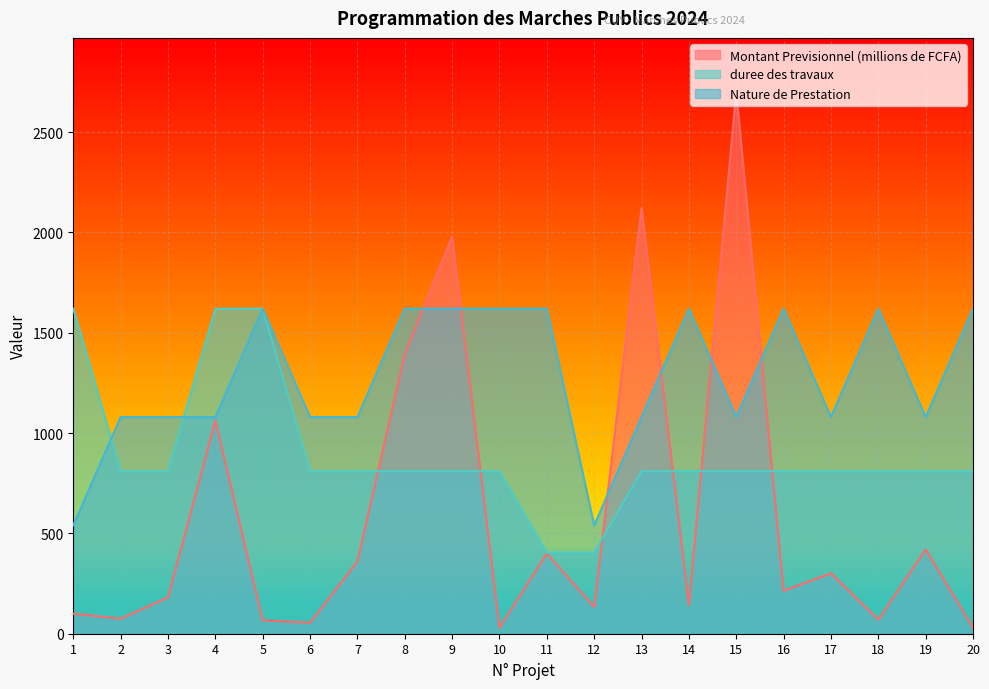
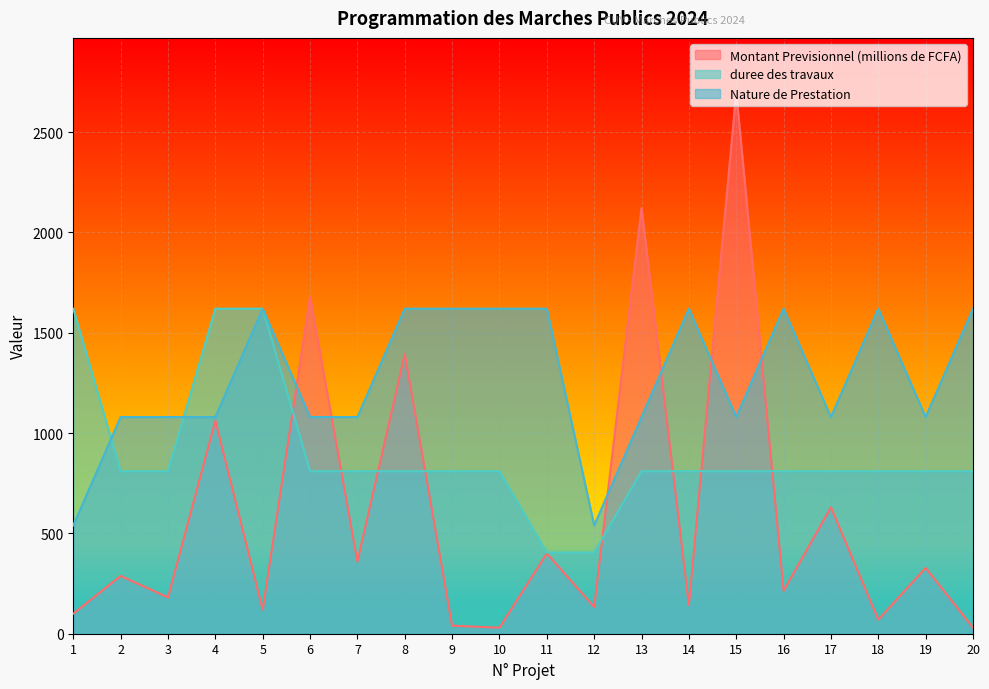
Montant Previsionnel (millions de FCFA), 2: 80 -> 290
Montant Previsionnel (millions de FCFA), 5: 70 -> 120
Montant Previsionnel (millions de FCFA), 6: 60 -> 1680
Montant Previsionnel (millions de FCFA), 9: 1980 -> 40
Montant Previsionnel (millions de FCFA), 17: 300 -> 630
Montant Previsionnel (millions de FCFA), 19: 420 -> 330
